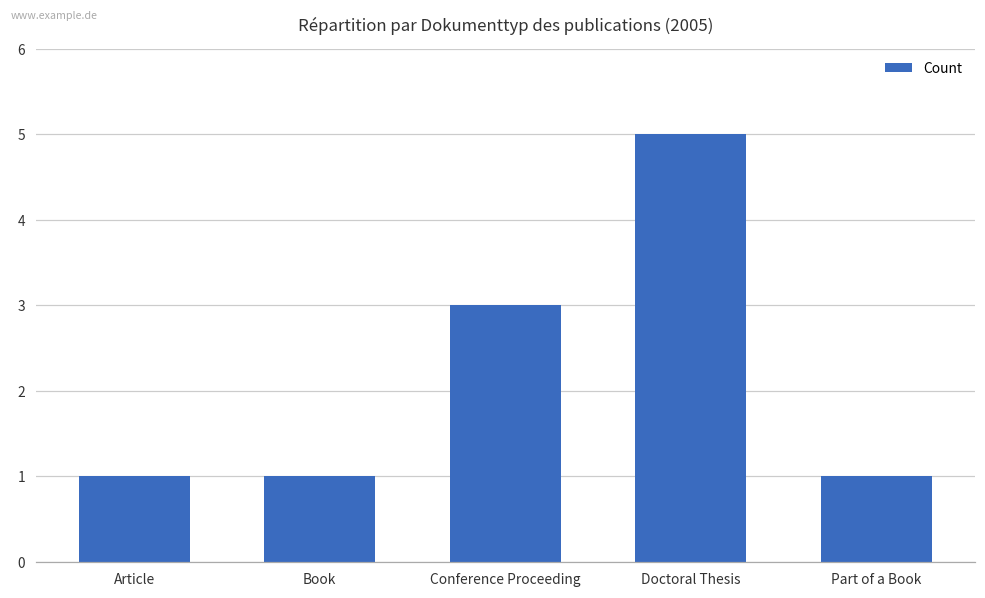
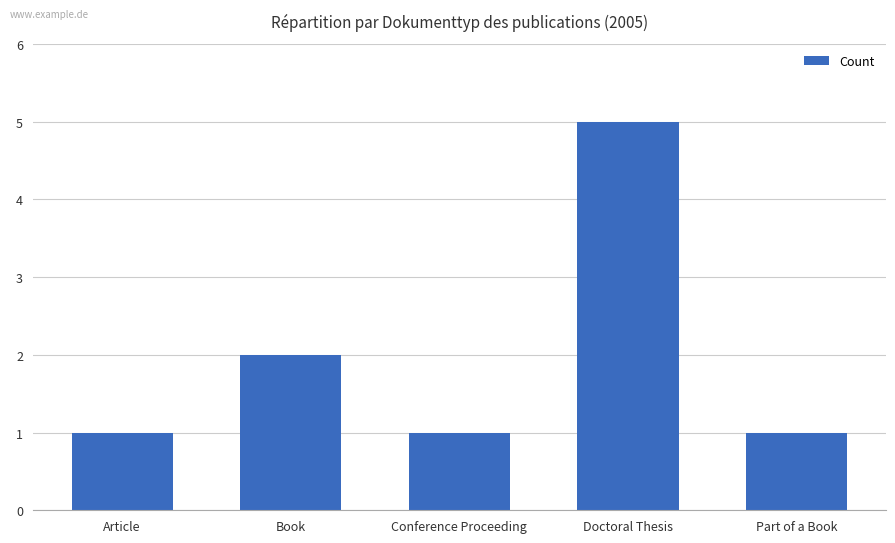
Book: 1 -> 2
Conference Proceeding: 3 -> 1
